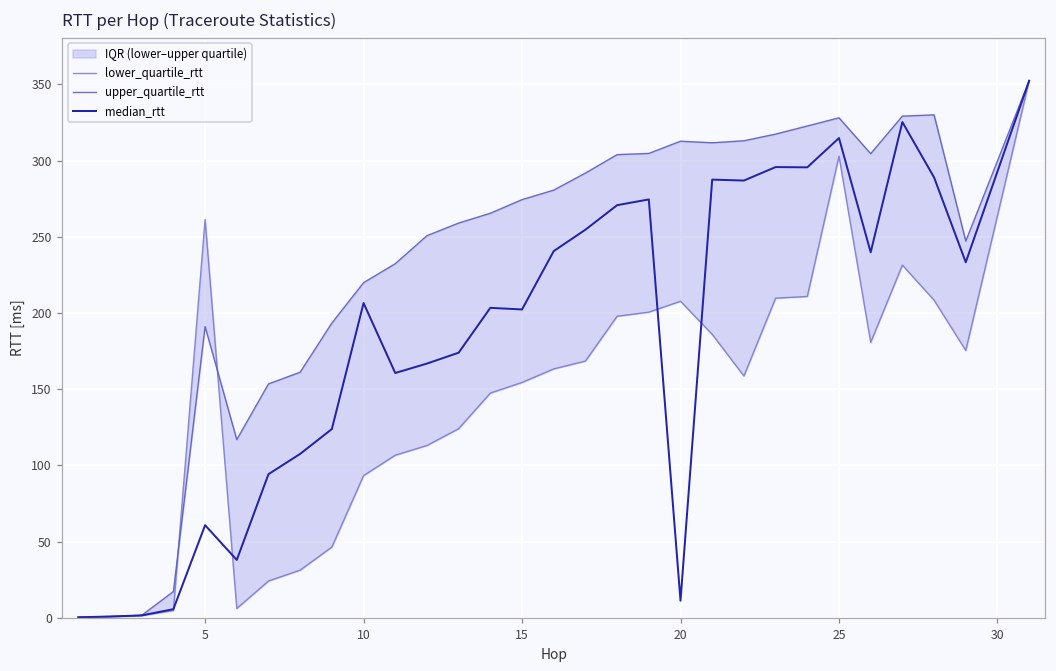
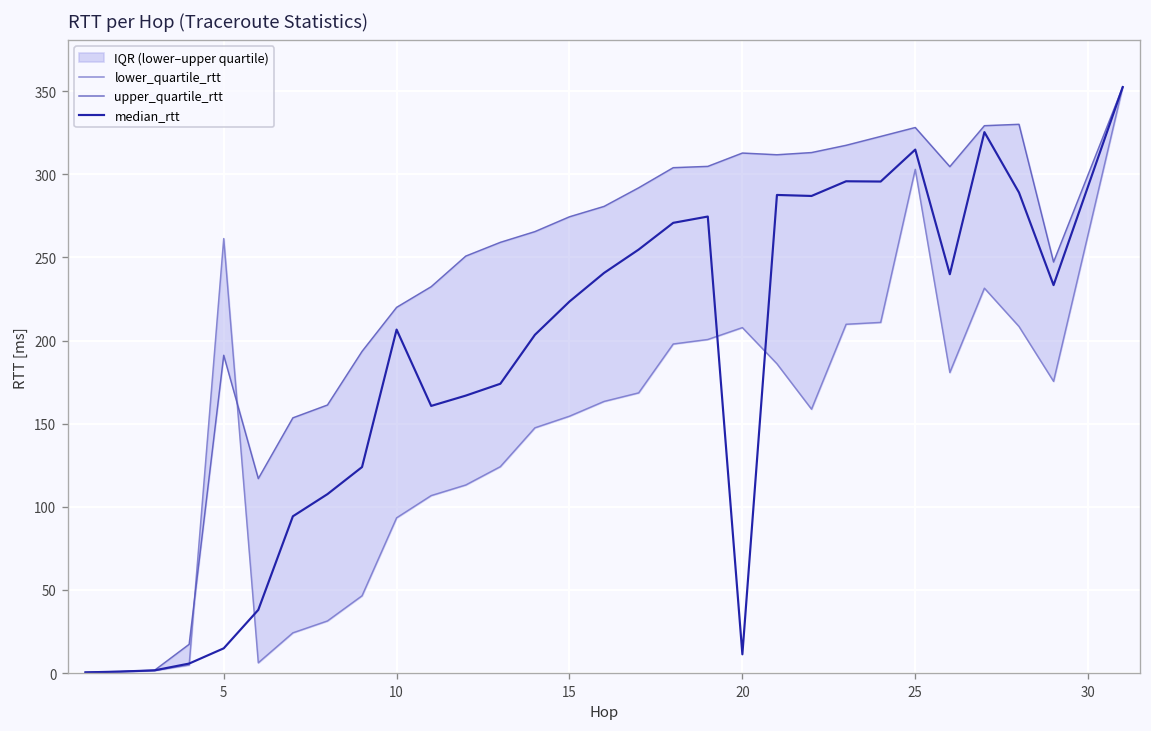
median_rtt, 5: 61 -> 15
median_rtt, 15: 202 -> 223
